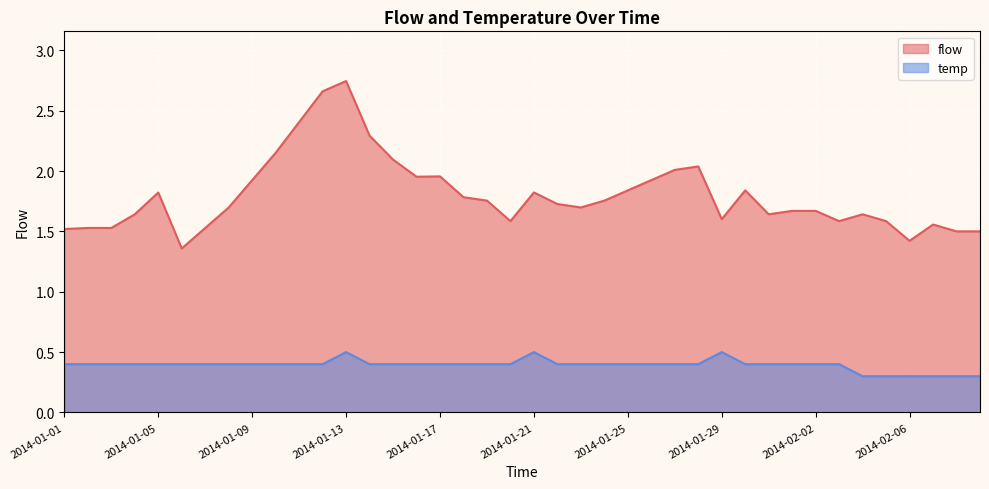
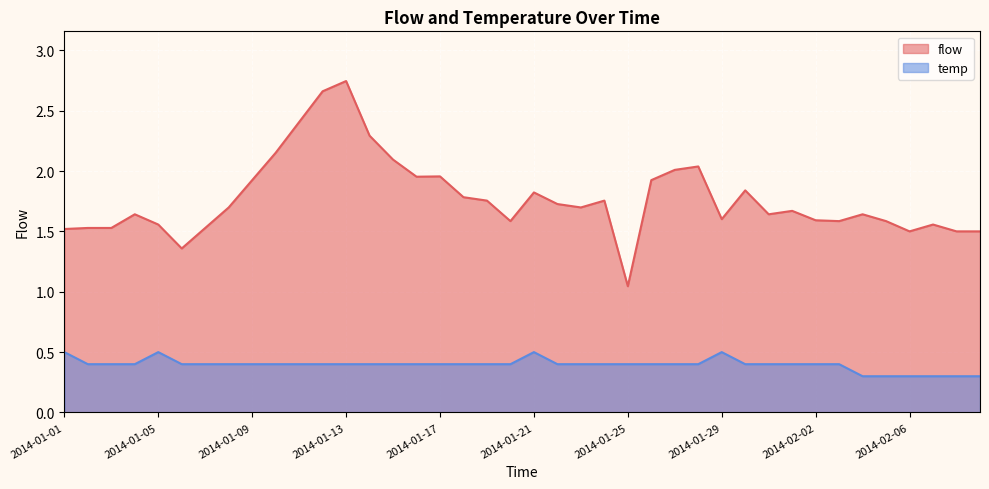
temp, 2014-01-01: 0.4 -> 0.5
flow, 2014-01-05: 1.82 -> 1.56
temp, 2014-01-05: 0.4 -> 0.5
temp, 2014-01-13: 0.5 -> 0.4
flow, 2014-01-25: 1.84 -> 1.05
flow, 2014-02-02: 1.67 -> 1.59
flow, 2014-02-06: 1.42 -> 1.50
